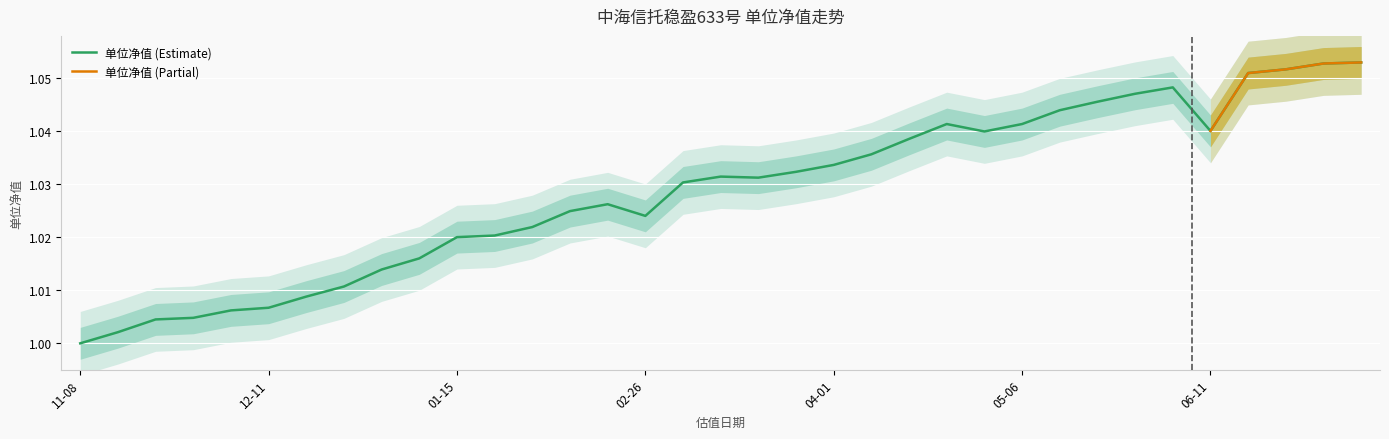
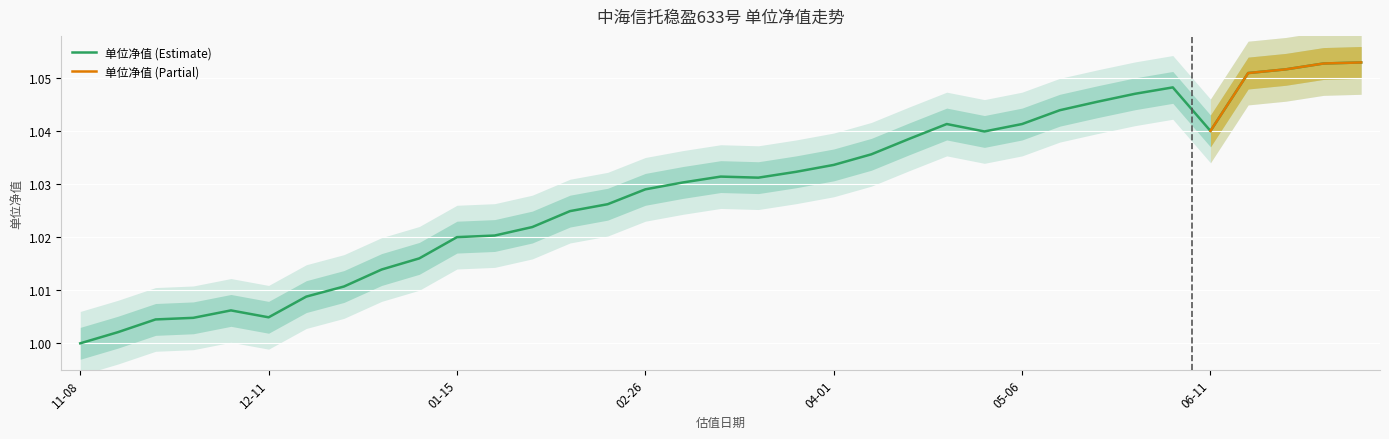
单位净值 (Estimate), 12-11: 1.007 -> 1.005
单位净值 (Estimate), 02-26: 1.024 -> 1.029
